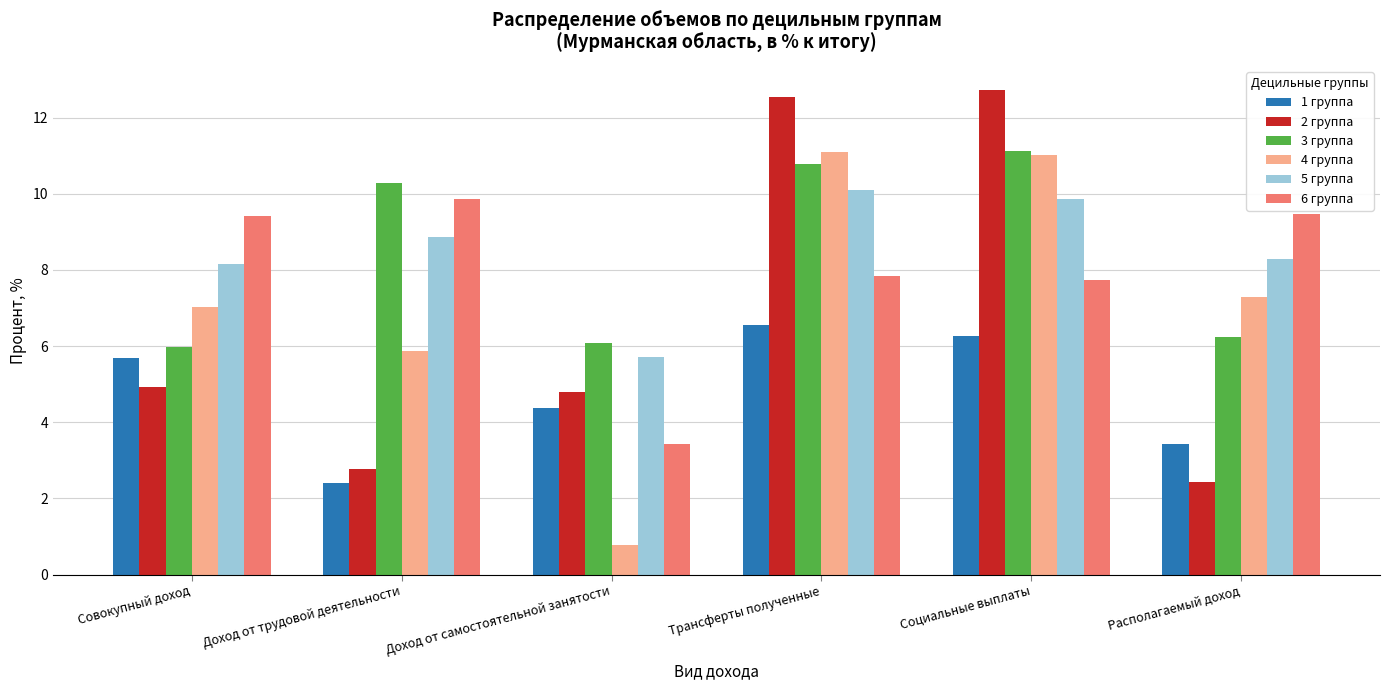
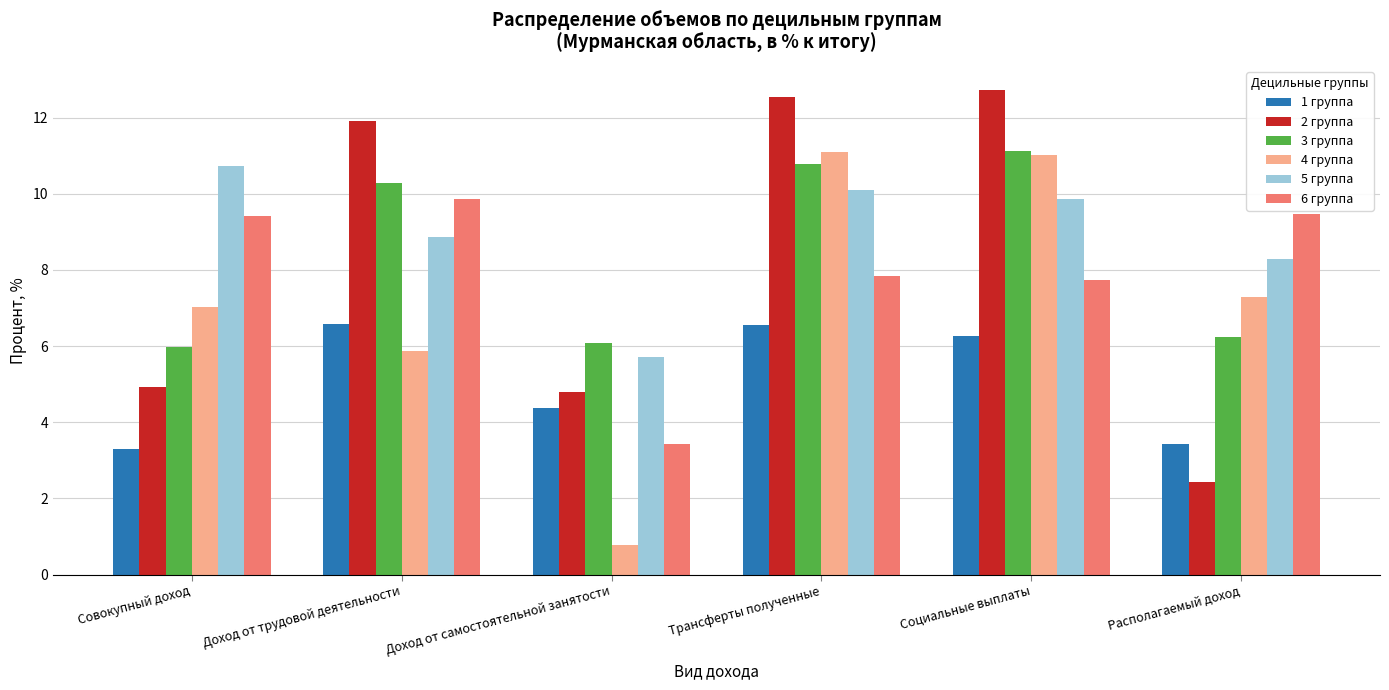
1 группа, Совокупный доход: 5.7 -> 3.3
5 группа, Совокупный доход: 8.2 -> 10.7
1 группа, Доход от трудовой деятельности: 2.4 -> 6.6
2 группа, Доход от трудовой деятельности: 2.8 -> 11.9
